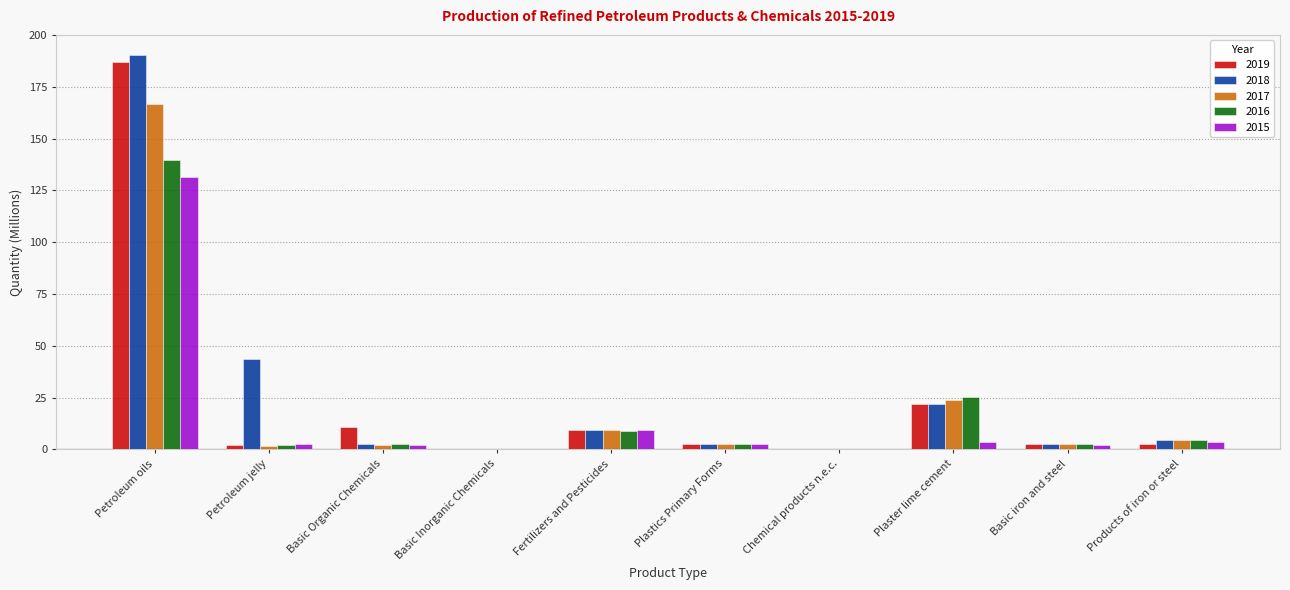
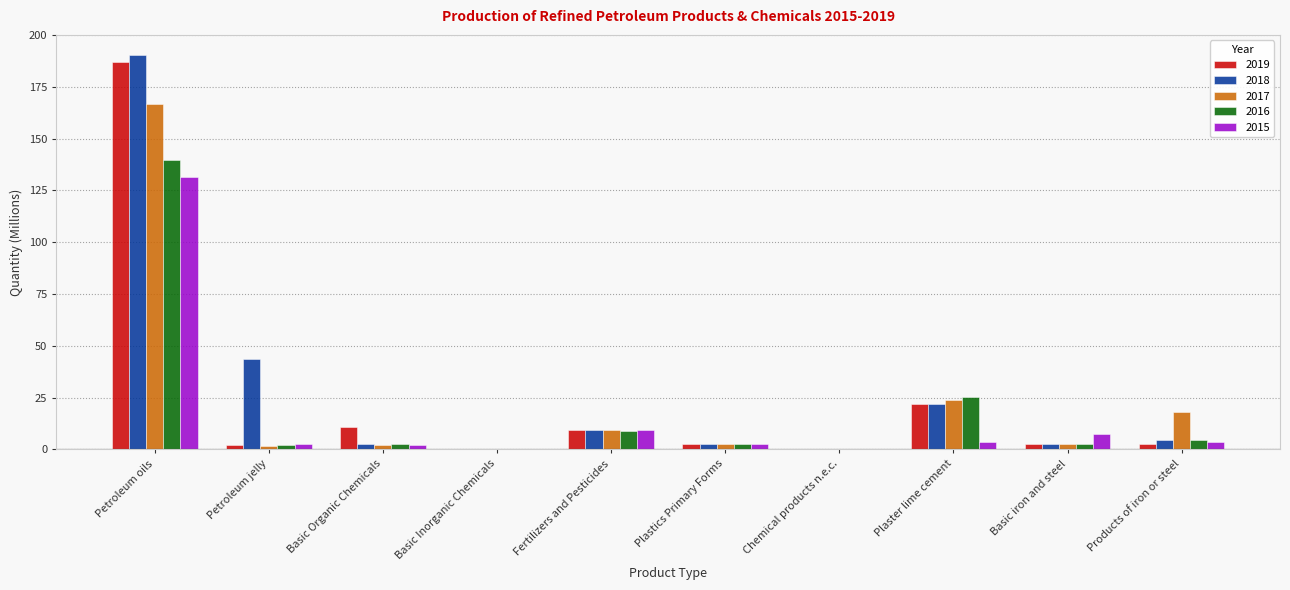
2015, Basic iron and steel: 2 -> 8
2017, Products of iron or steel: 5 -> 18
